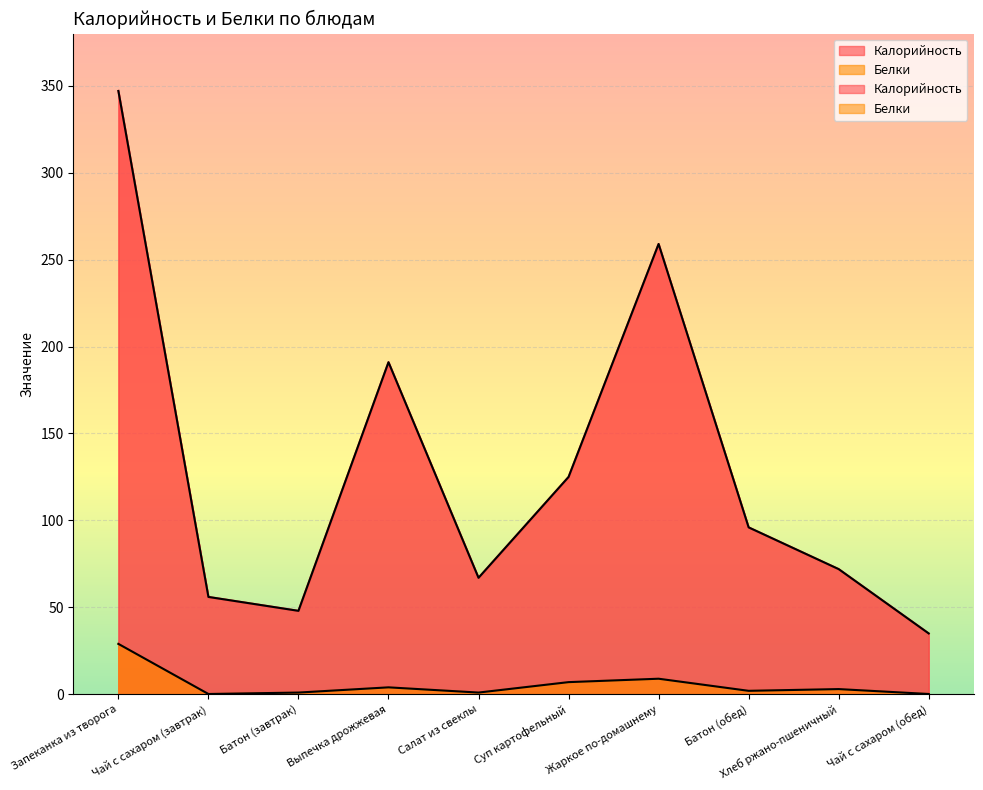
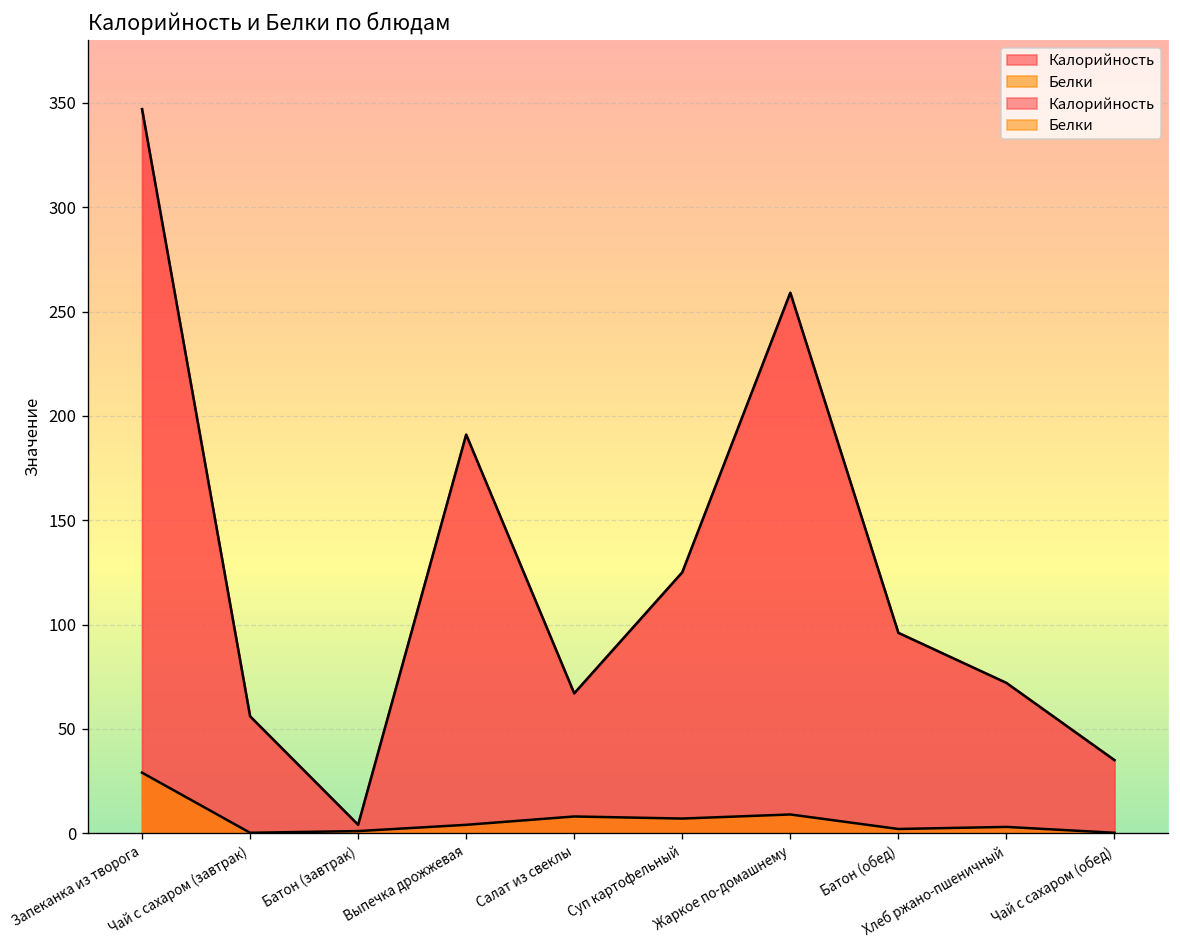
Калорийность, Батон (завтрак): 48 -> 4
Белки, Салат из свеклы: 1 -> 8
